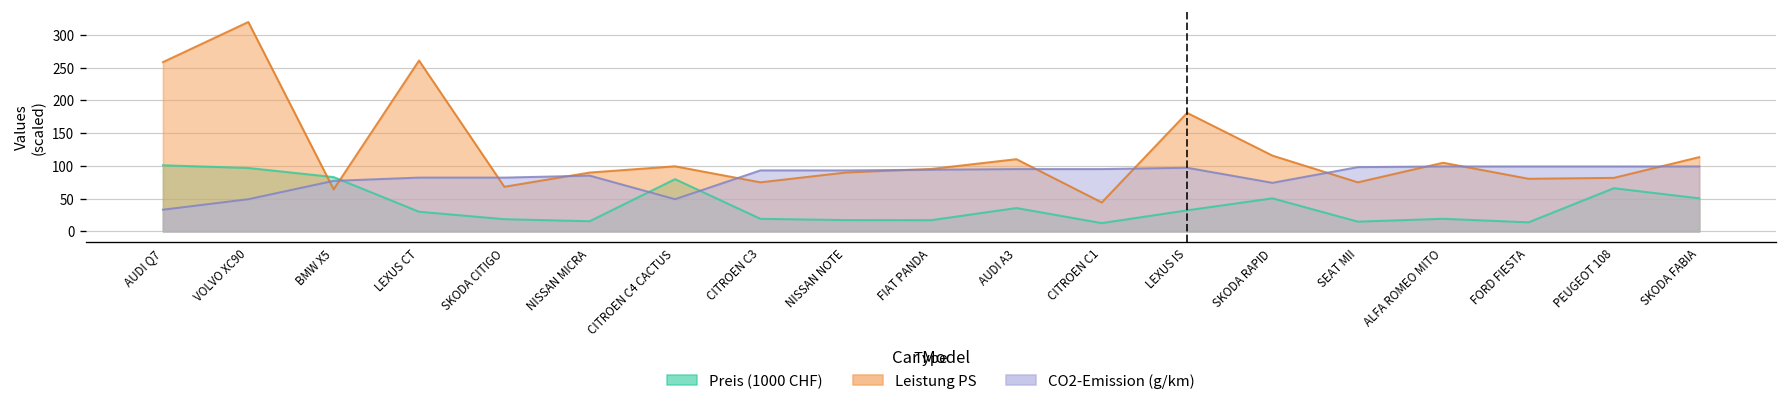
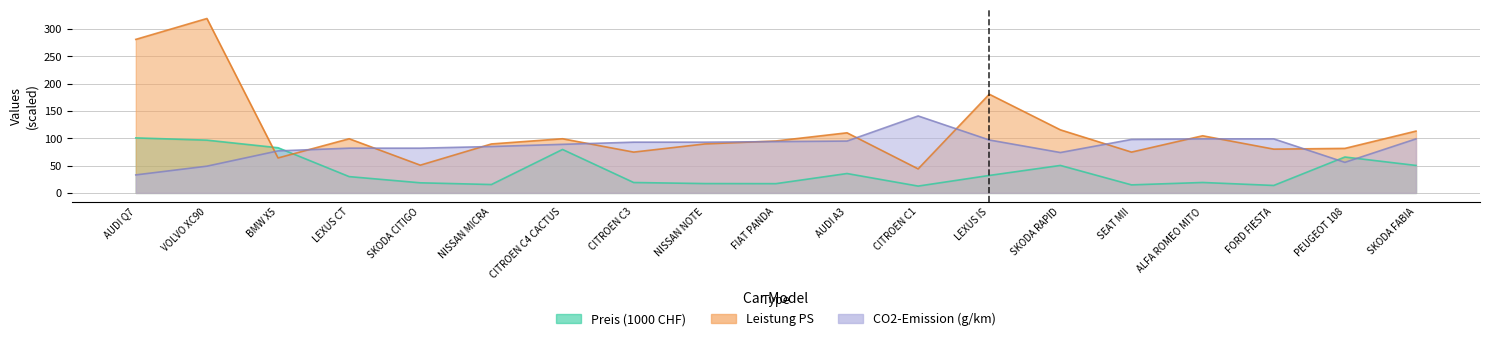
Leistung PS, AUDI Q7: 260 -> 280
Leistung PS, LEXUS CT: 260 -> 100
Leistung PS, SKODA CITIGO: 70 -> 50
CO2-Emission (g/km), CITROEN C4 CACTUS: 50 -> 90
CO2-Emission (g/km), CITROEN C1: 100 -> 140
CO2-Emission (g/km), PEUGEOT 108: 100 -> 60
